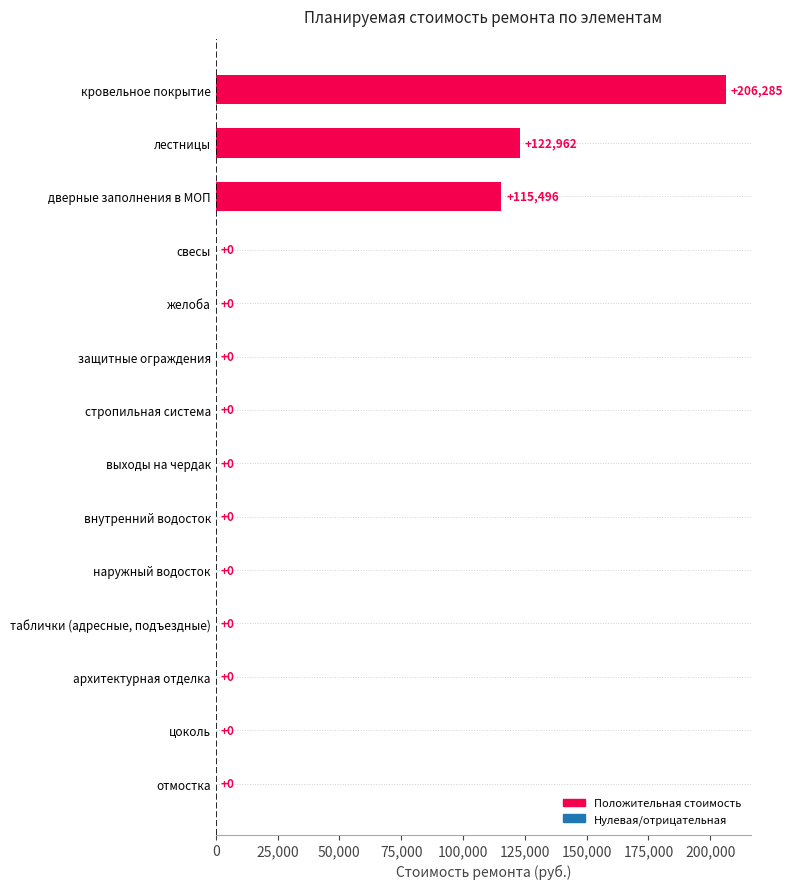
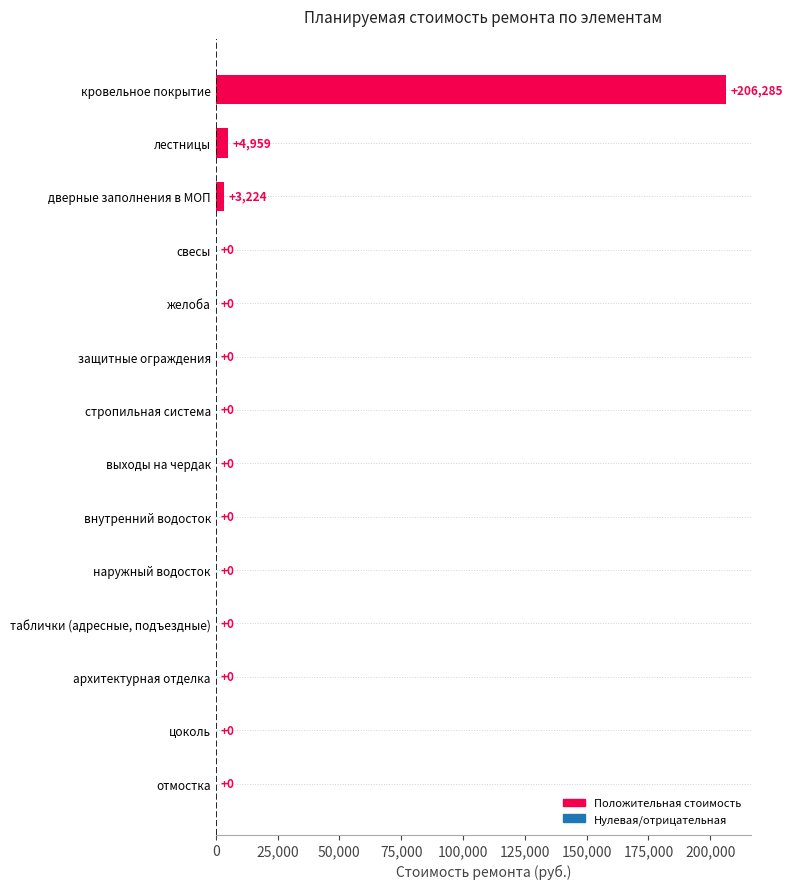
лестницы: +122,962 -> +4,959
дверные заполнения в МОП: +115,496 -> +3,224
